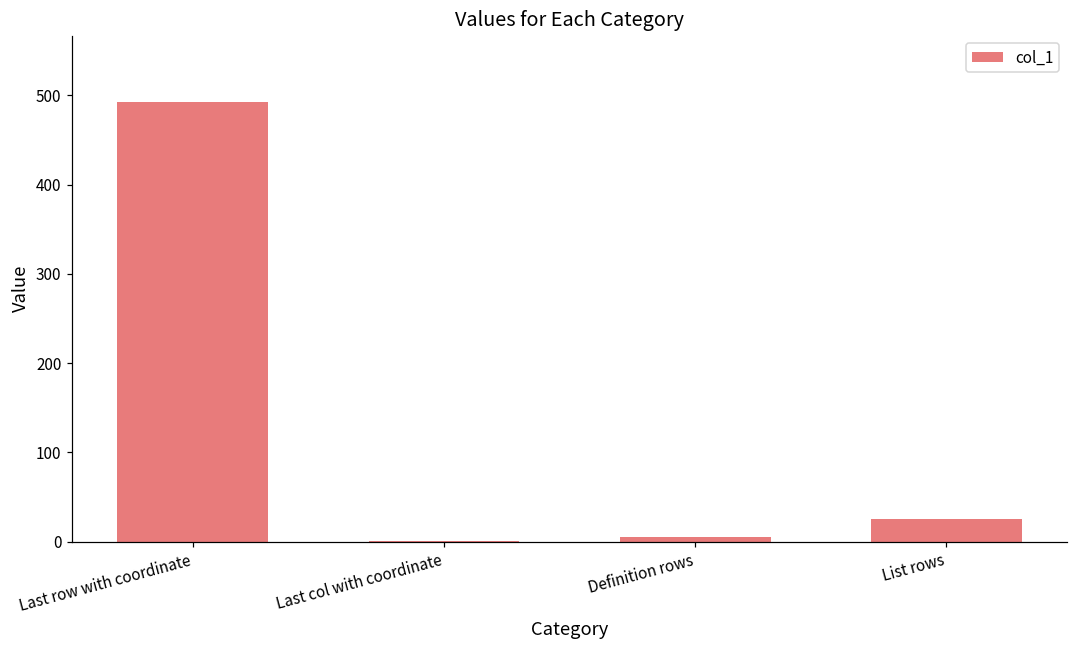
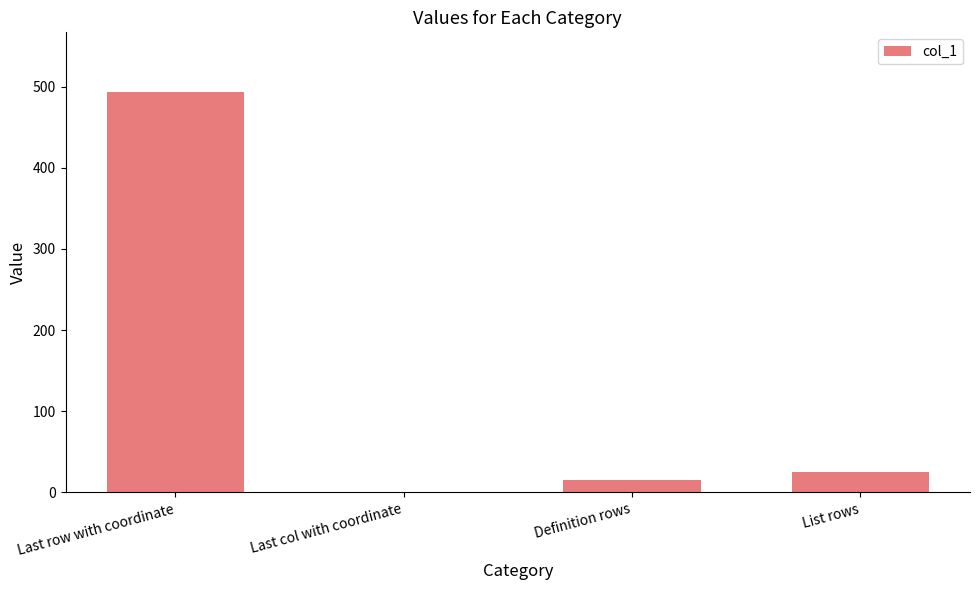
Definition rows: 10 -> 20
